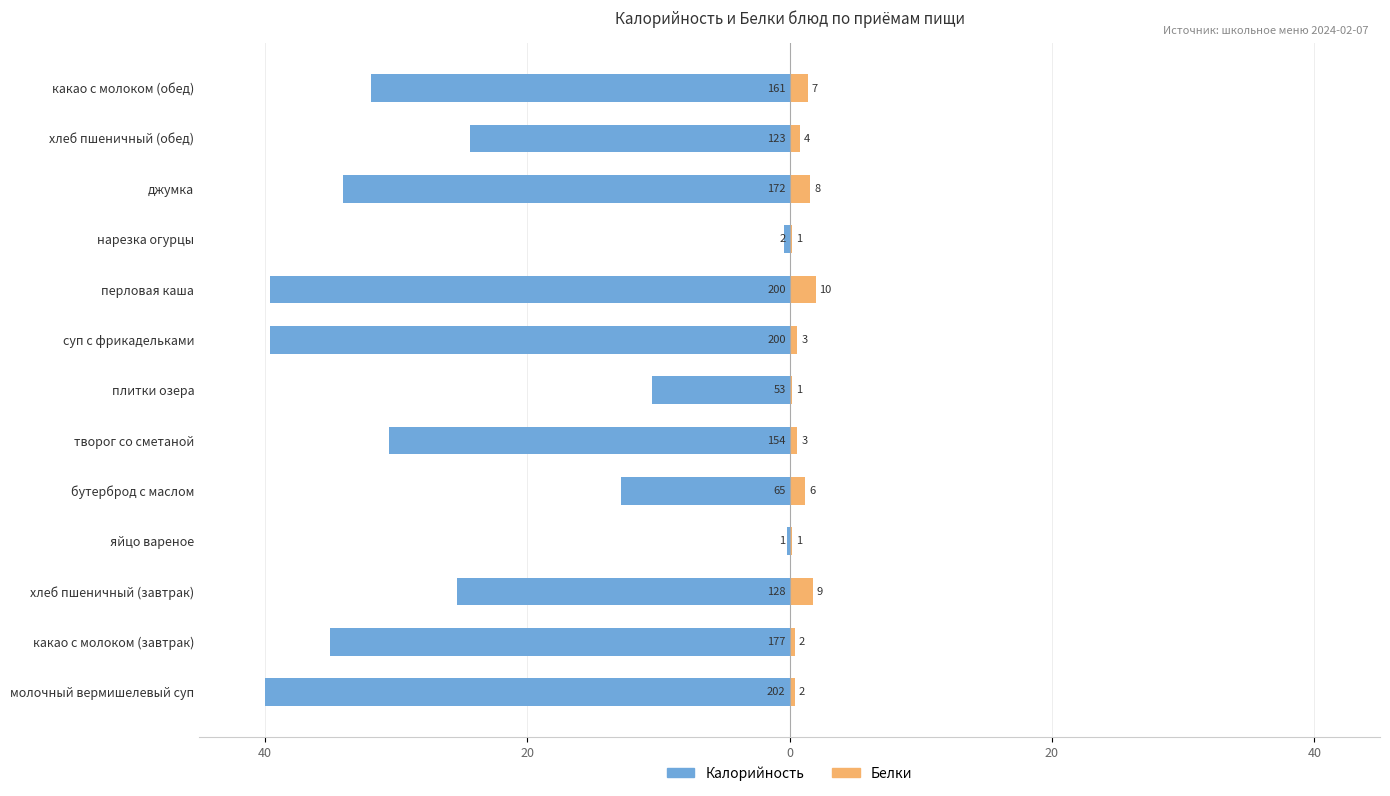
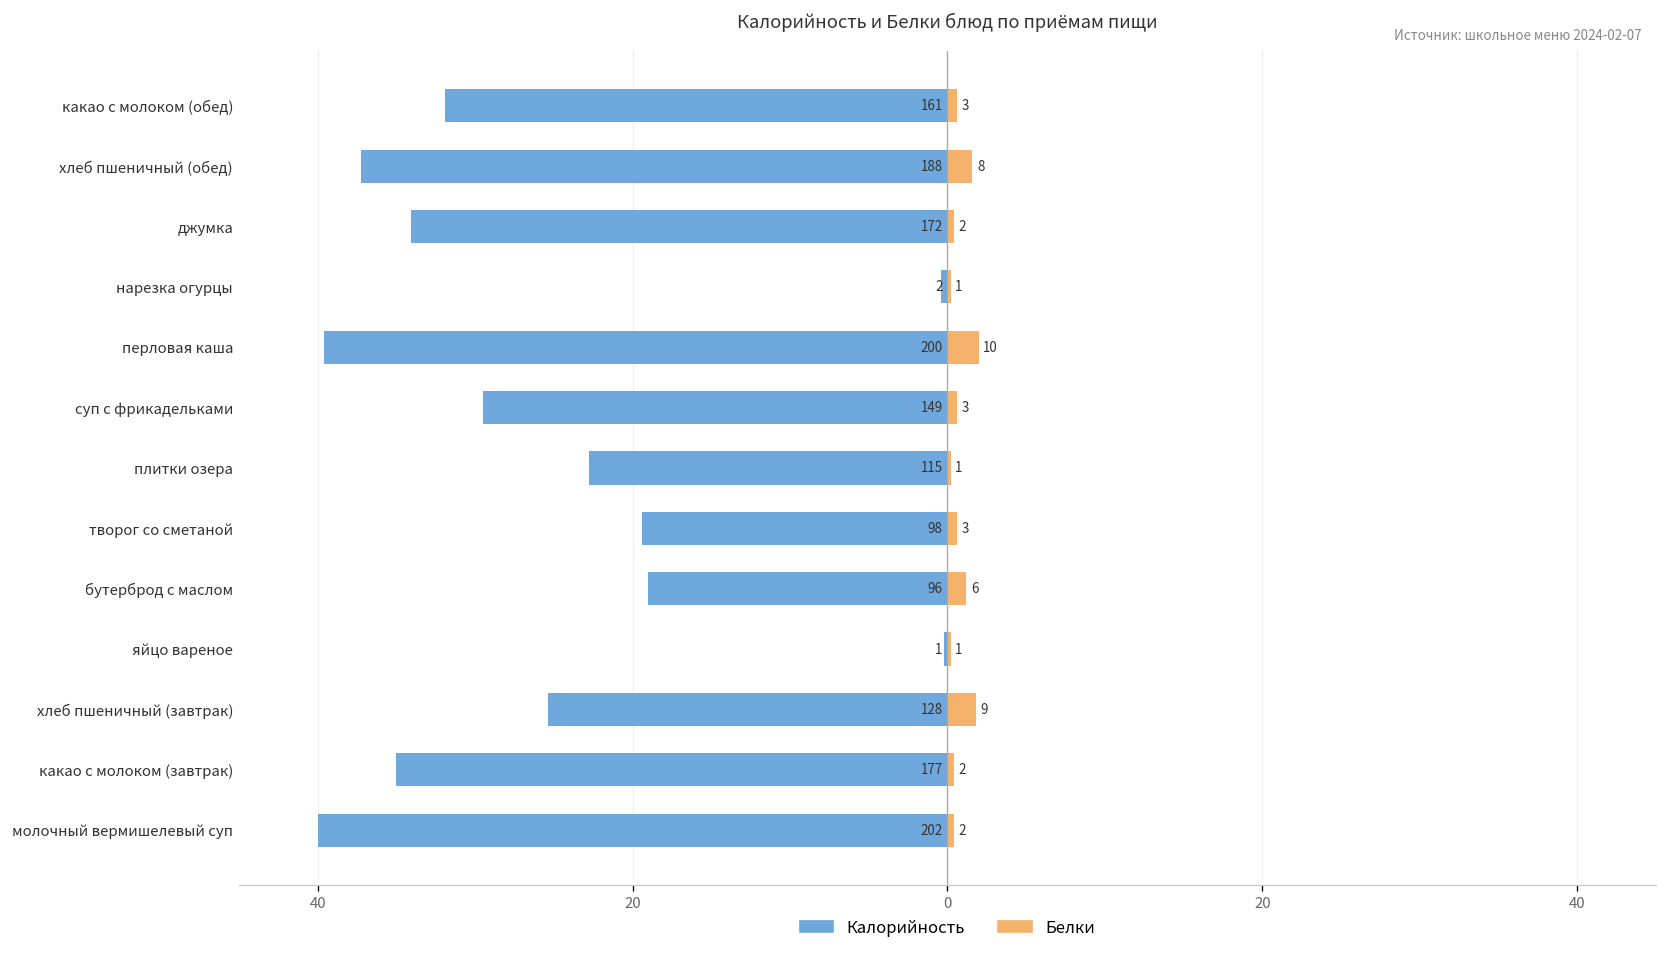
Белки, какао с молоком (обед): 7 -> 3
Калорийность, хлеб пшеничный (обед): 123 -> 188
Белки, хлеб пшеничный (обед): 4 -> 8
Белки, джумка: 8 -> 2
Калорийность, суп с фрикадельками: 200 -> 149
Калорийность, плитки озера: 53 -> 115
Калорийность, творог со сметаной: 154 -> 98
Калорийность, бутерброд с маслом: 65 -> 96
